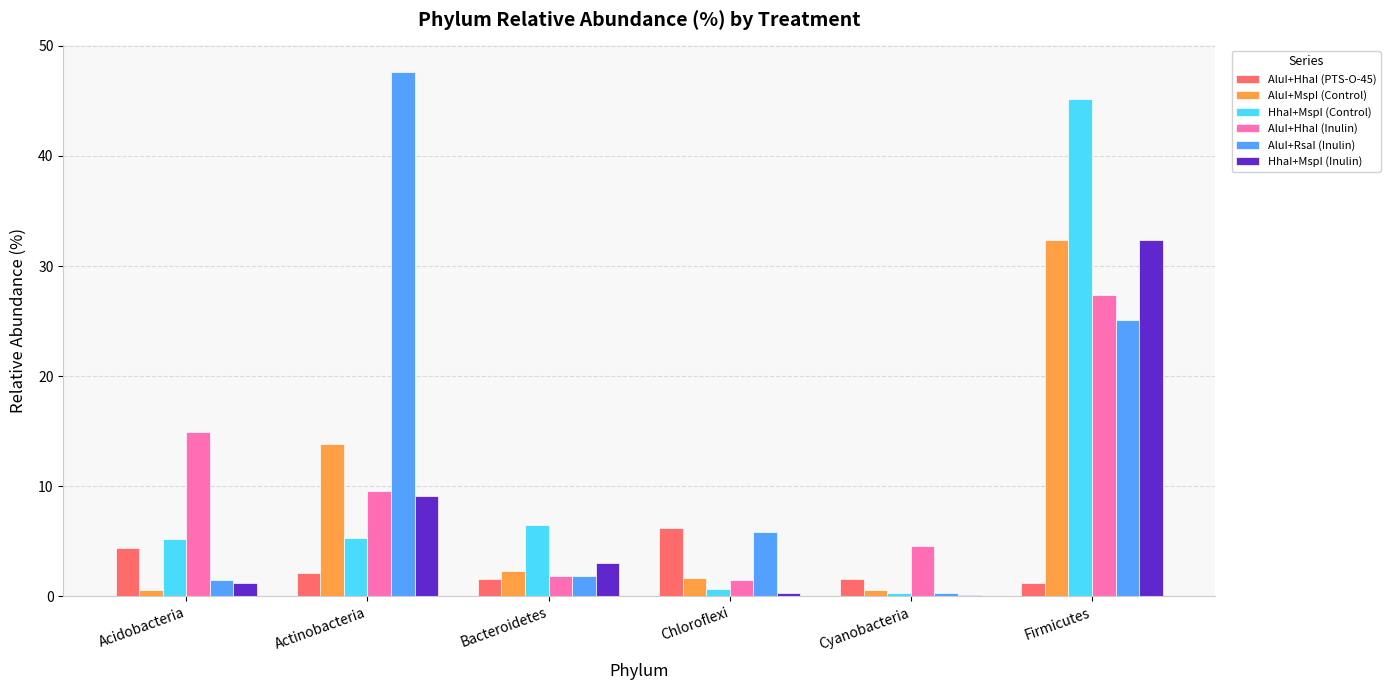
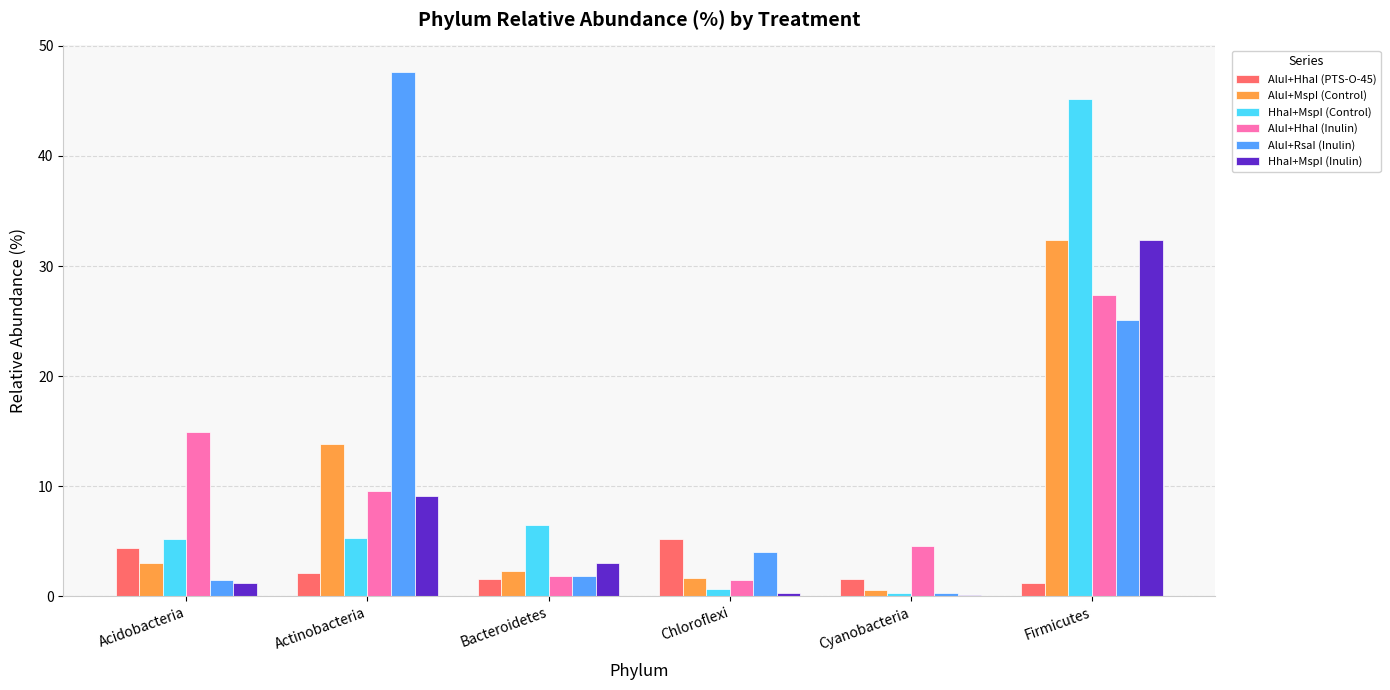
AluI+MspI (Control), Acidobacteria: 0.6 -> 3.1
AluI+HhaI (PTS-O-45), Chloroflexi: 6.2 -> 5.2
AluI+RsaI (Inulin), Chloroflexi: 5.8 -> 4.0
